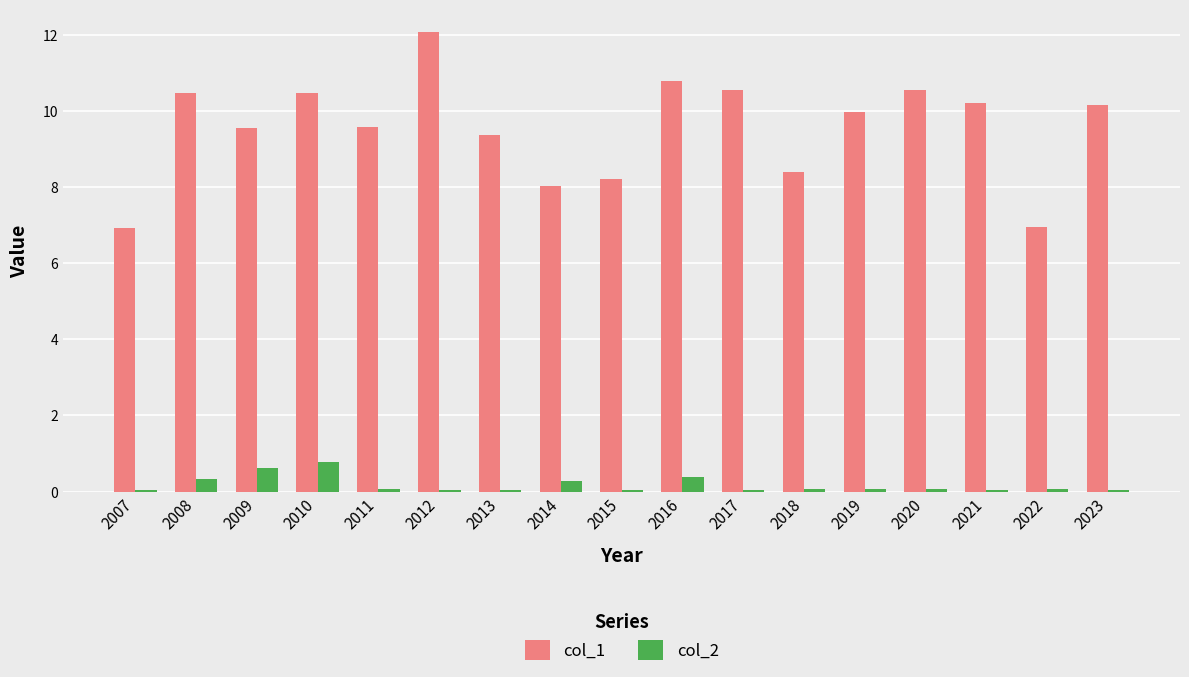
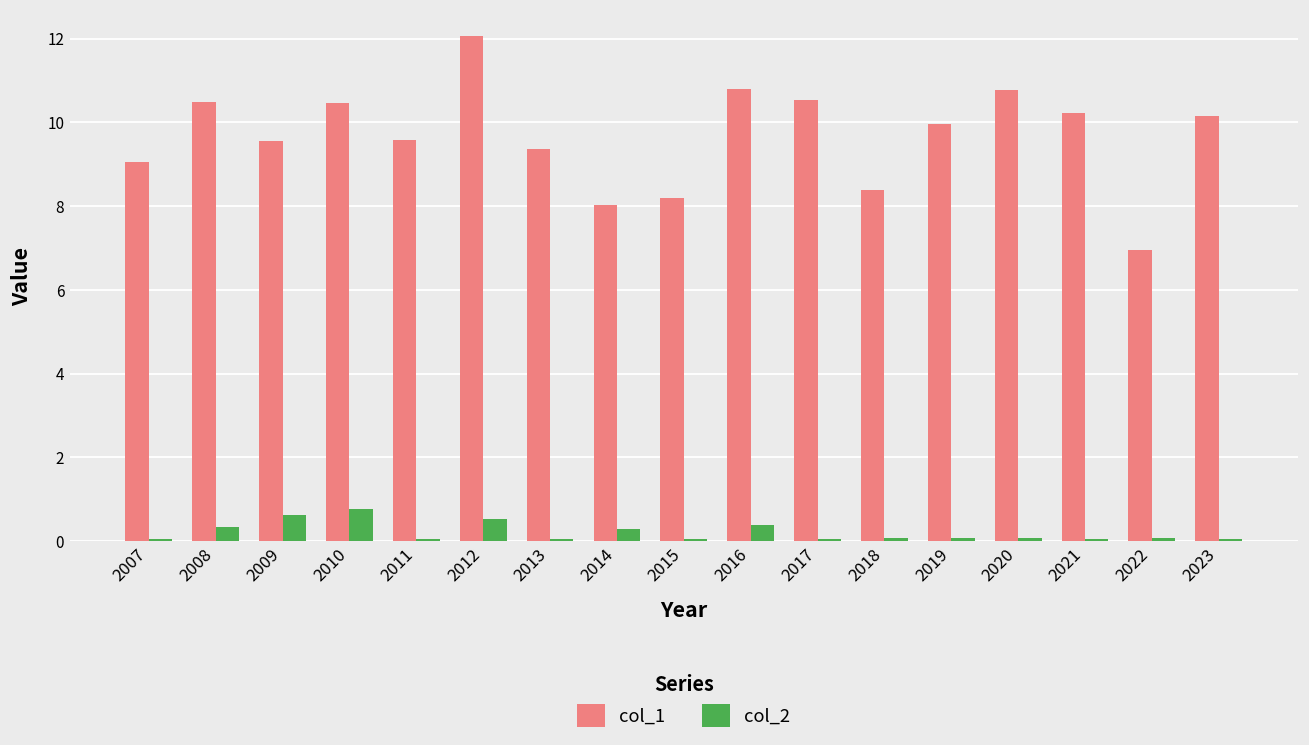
col_1, 2007: 6.9 -> 9.0
col_2, 2012: 0.0 -> 0.5
col_1, 2020: 10.5 -> 10.8
